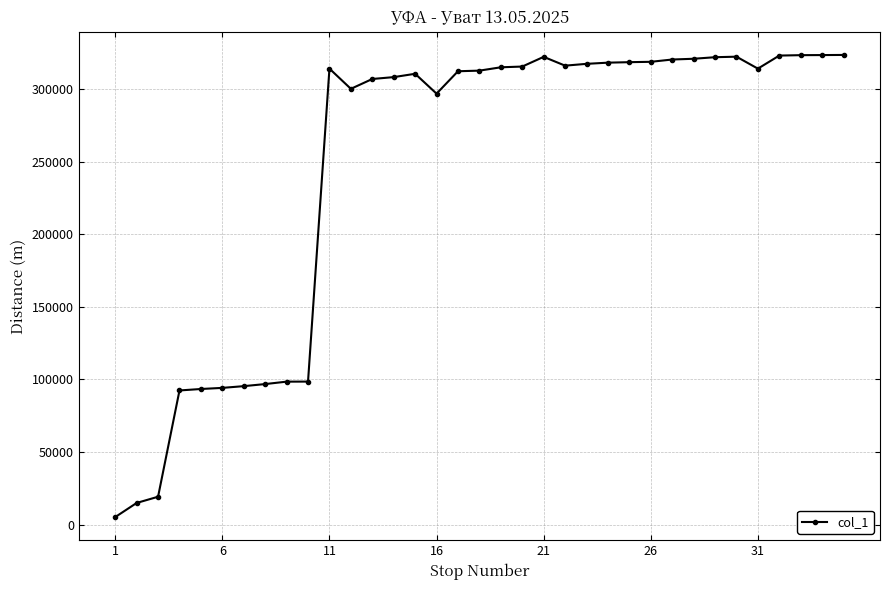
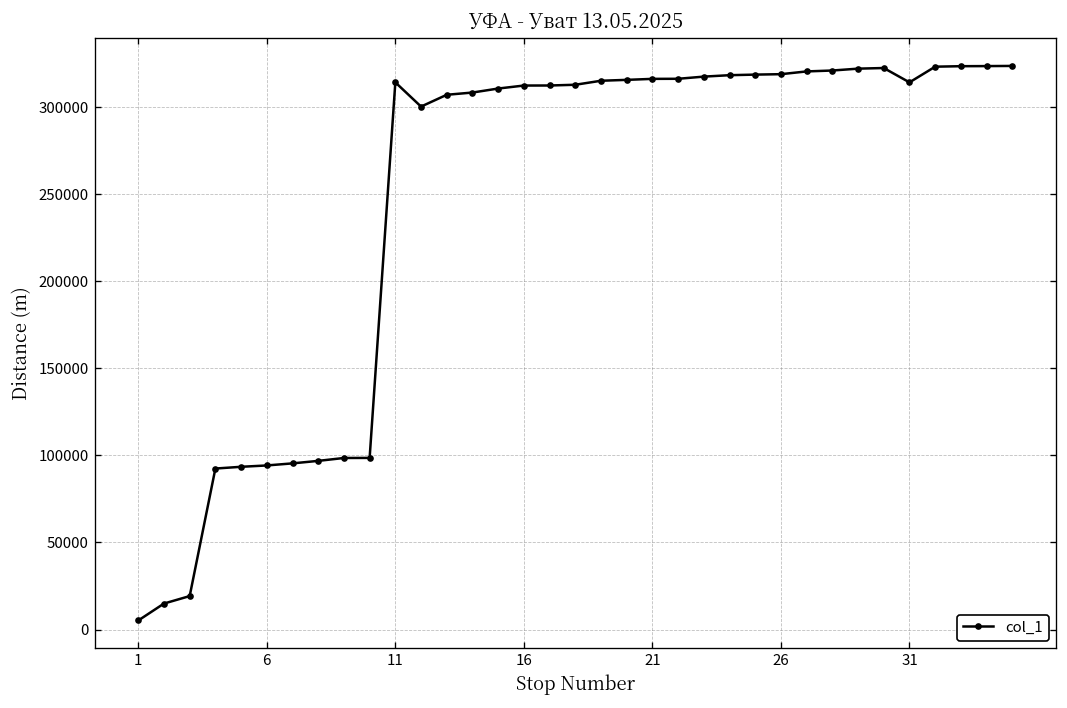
16: 297000 -> 312000
21: 322000 -> 316000
